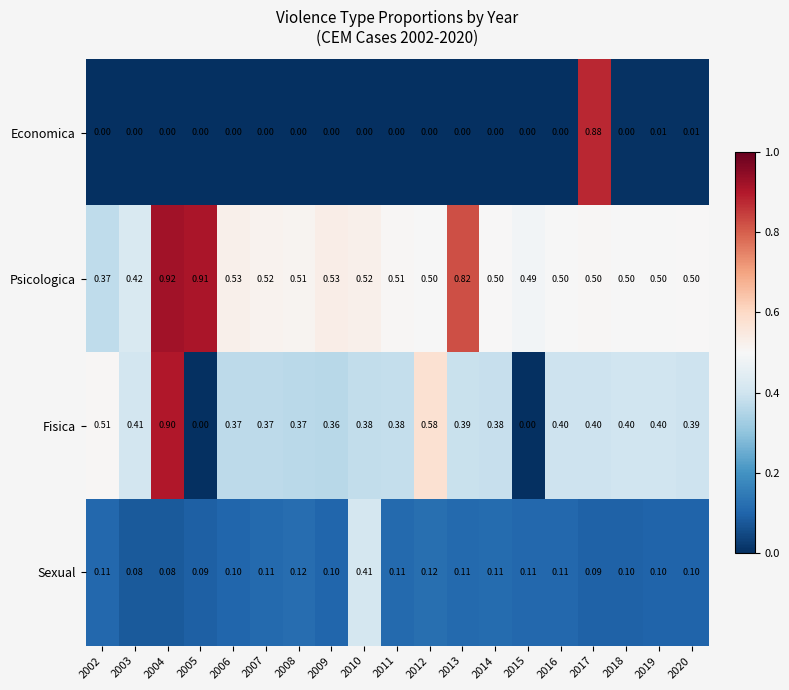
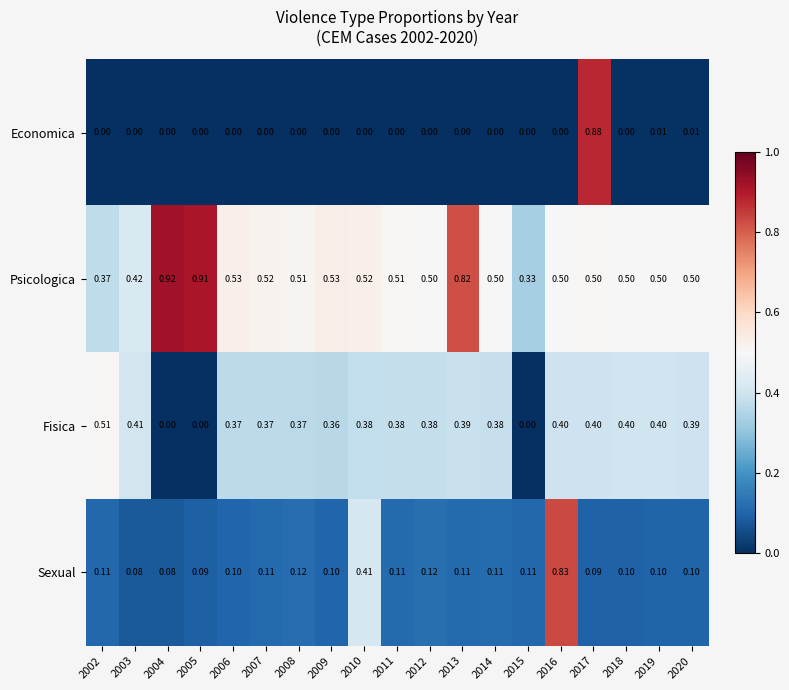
Psicologica, 2015: 0.49 -> 0.33
Fisica, 2004: 0.90 -> 0.00
Fisica, 2012: 0.58 -> 0.38
Sexual, 2016: 0.11 -> 0.83
